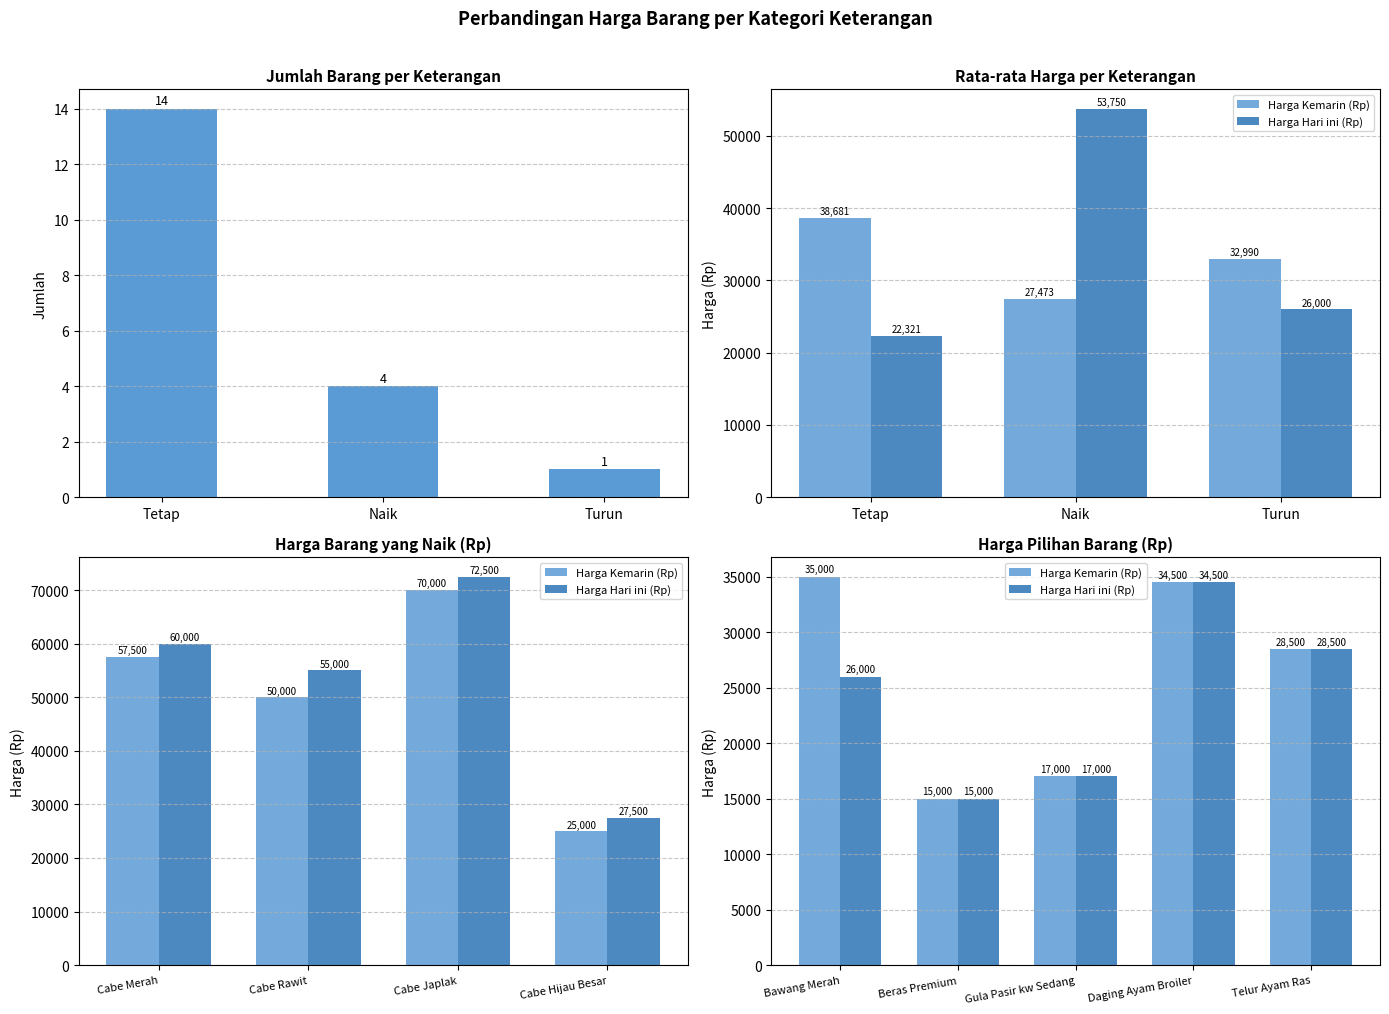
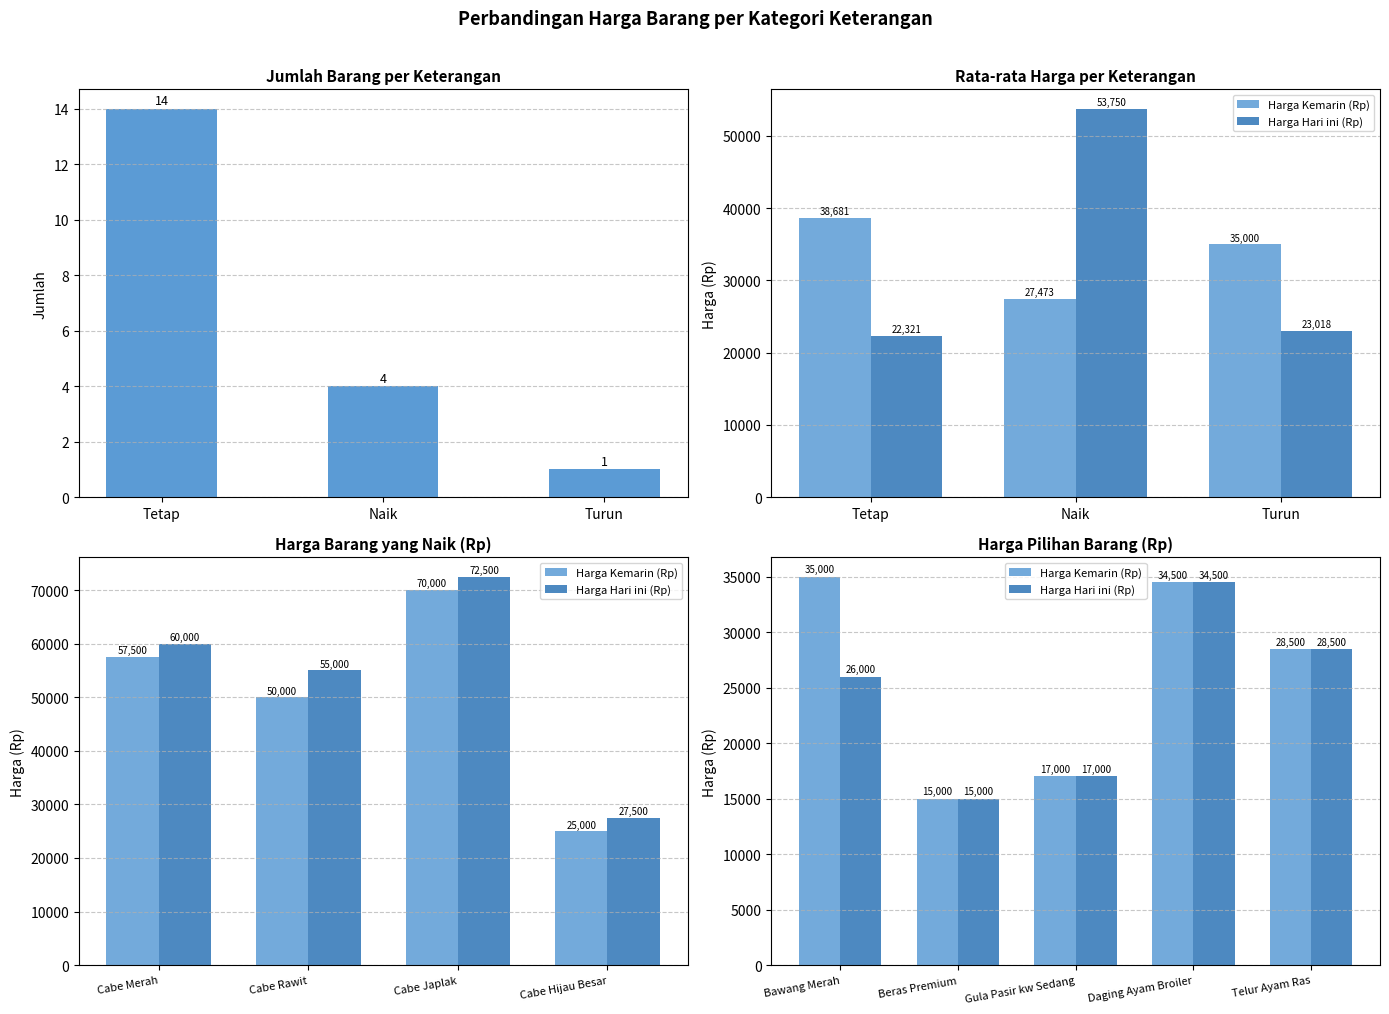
Rata-rata Harga per Keterangan, Harga Kemarin (Rp), Turun: 32,990 -> 35,000
Rata-rata Harga per Keterangan, Harga Hari ini (Rp), Turun: 26,000 -> 23,018
